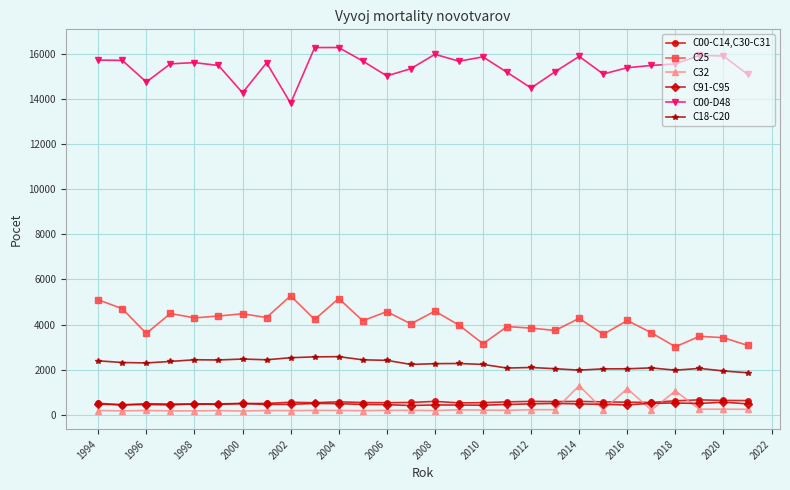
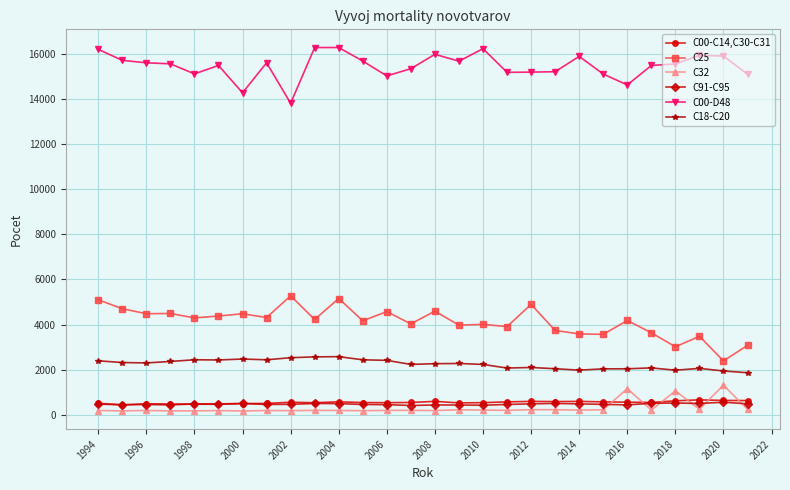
C00-D48, 1994: 15700 -> 16200
C25, 1996: 3600 -> 4500
C00-D48, 1996: 14800 -> 15600
C00-D48, 1998: 15600 -> 15100
C25, 2010: 3200 -> 4000
C00-D48, 2010: 15900 -> 16200
C25, 2012: 3800 -> 4900
C00-D48, 2012: 14500 -> 15200
C25, 2014: 4300 -> 3600
C32, 2014: 1300 -> 200
C00-D48, 2016: 15400 -> 14600
C25, 2020: 3400 -> 2400
C32, 2020: 300 -> 1300
